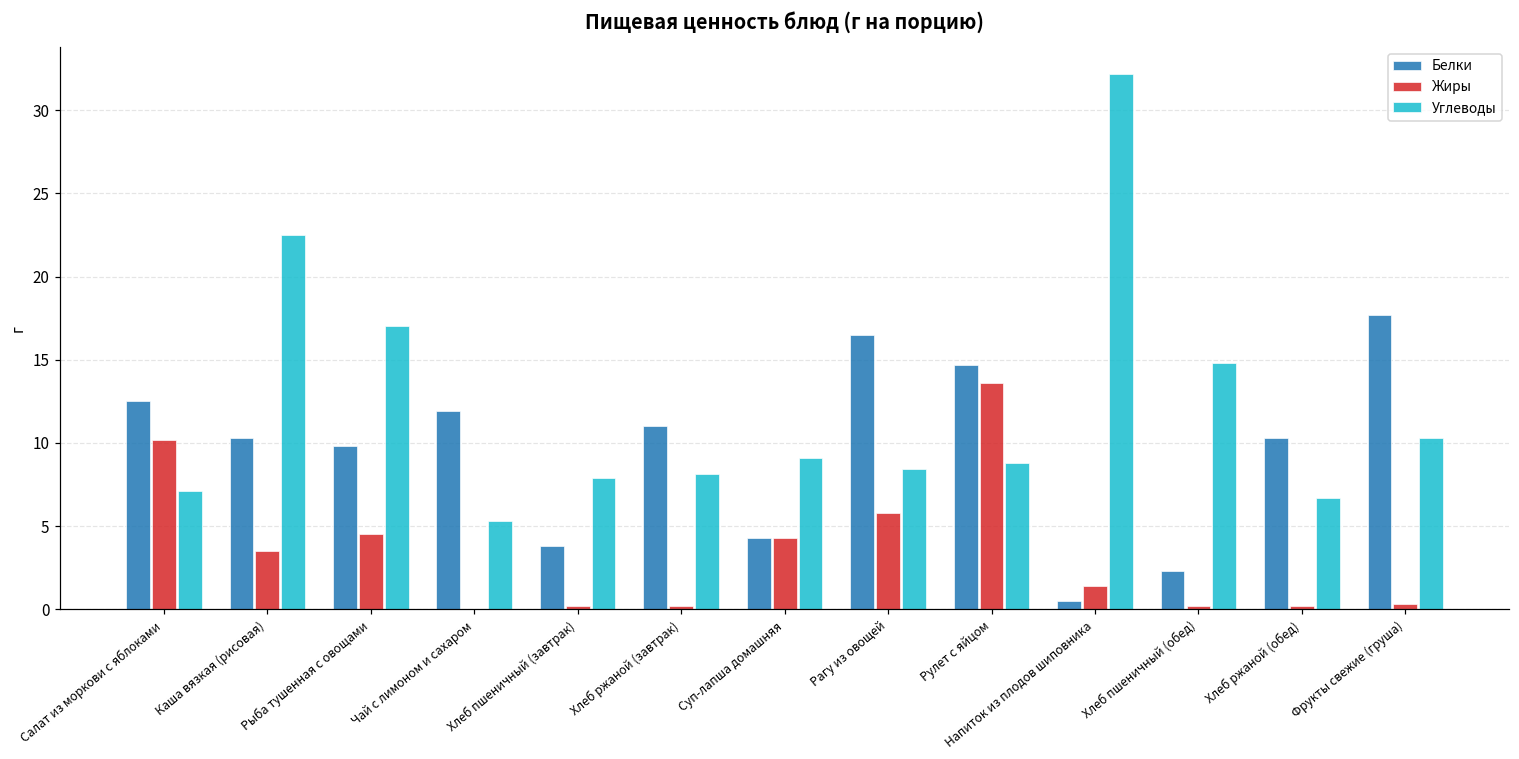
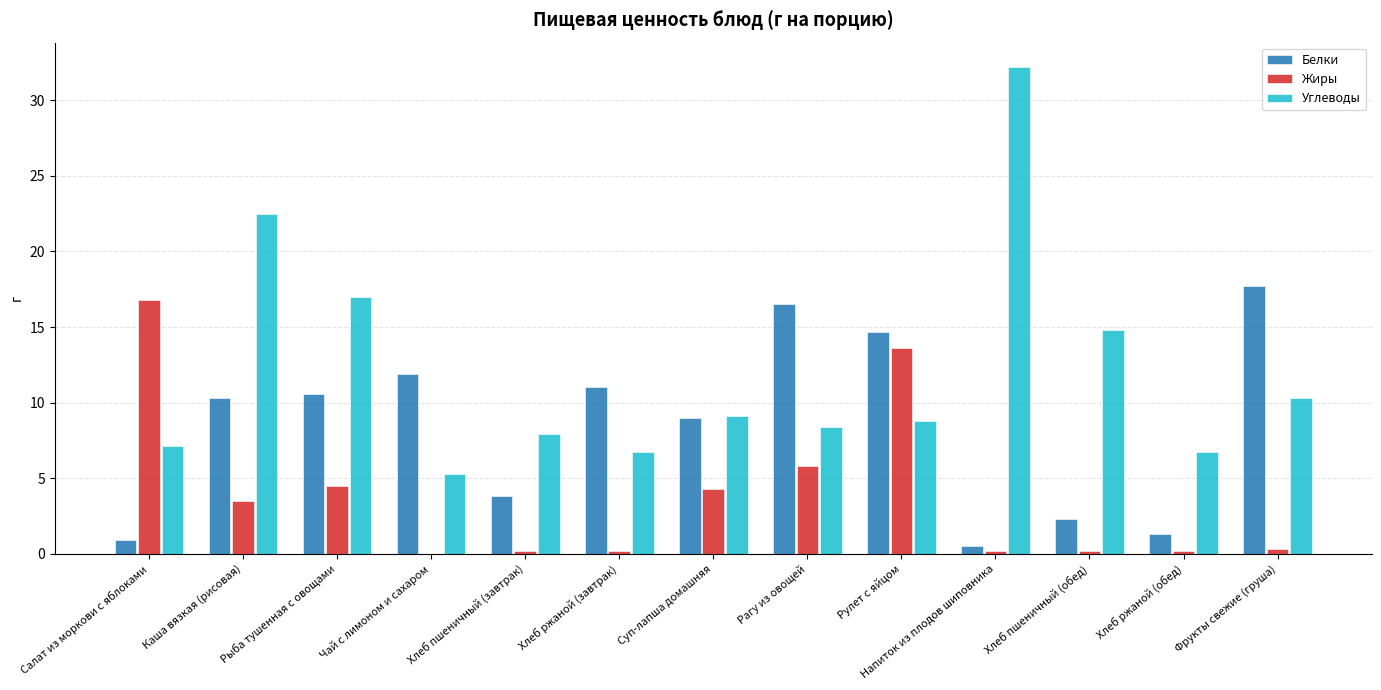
Белки, Салат из моркови с яблоками: 12.5 -> 0.9
Жиры, Салат из моркови с яблоками: 10.2 -> 16.8
Белки, Рыба тушенная с овощами: 9.8 -> 10.6
Углеводы, Хлеб ржаной (завтрак): 8.1 -> 6.7
Белки, Суп-лапша домашняя: 4.3 -> 9.0
Жиры, Напиток из плодов шиповника: 1.4 -> 0.2
Белки, Хлеб ржаной (обед): 10.3 -> 1.3
